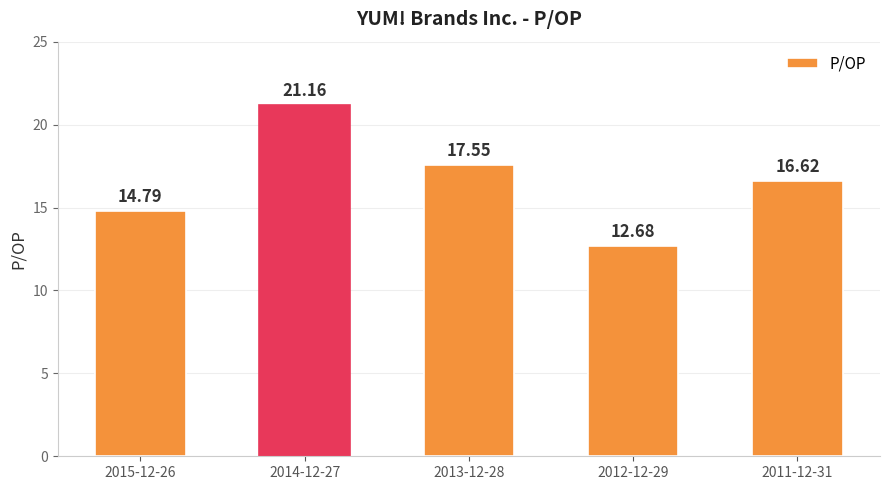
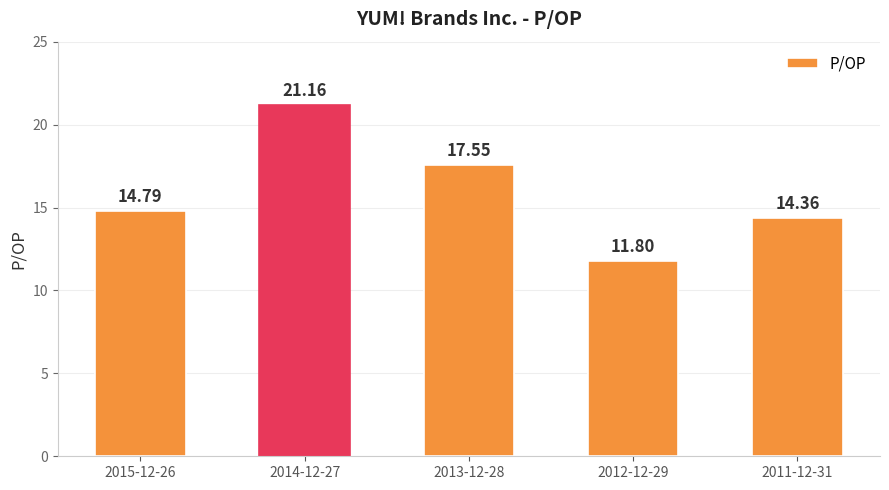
2012-12-29: 12.68 -> 11.80
2011-12-31: 16.62 -> 14.36
